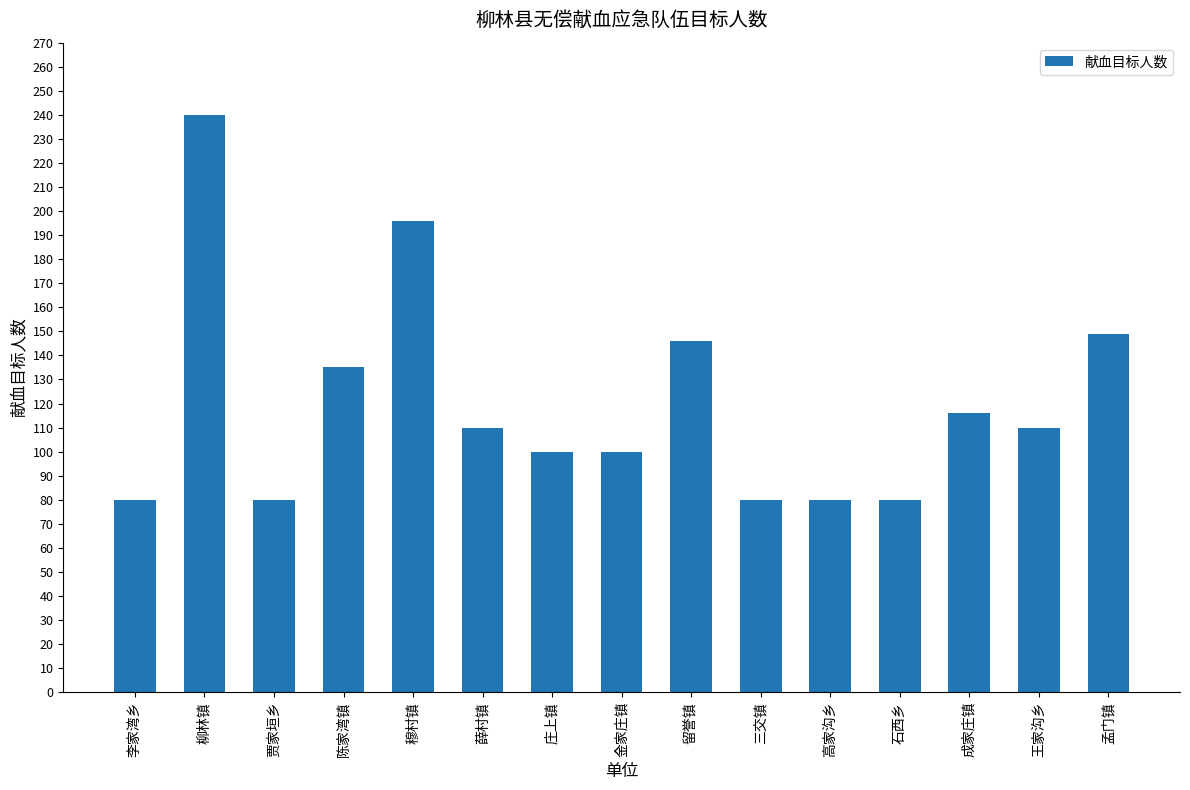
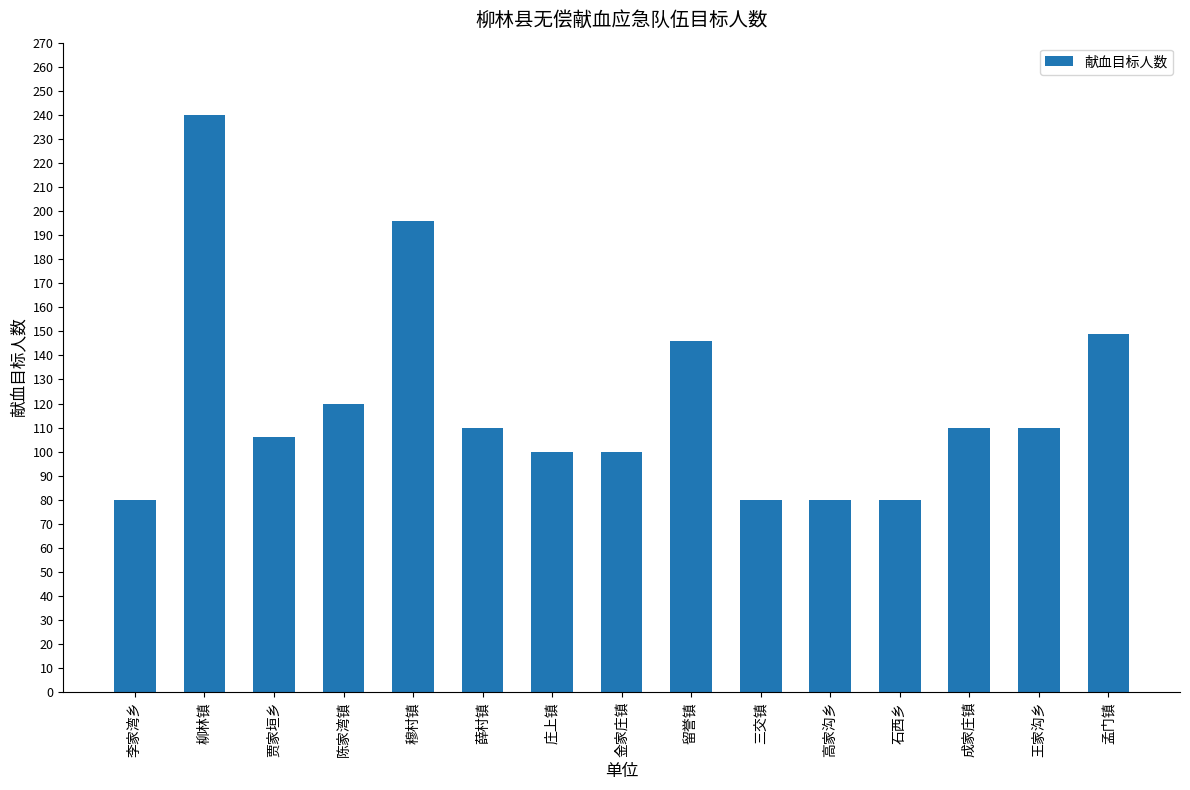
贾家垣乡: 80 -> 106
陈家湾镇: 135 -> 120
成家庄镇: 116 -> 110
